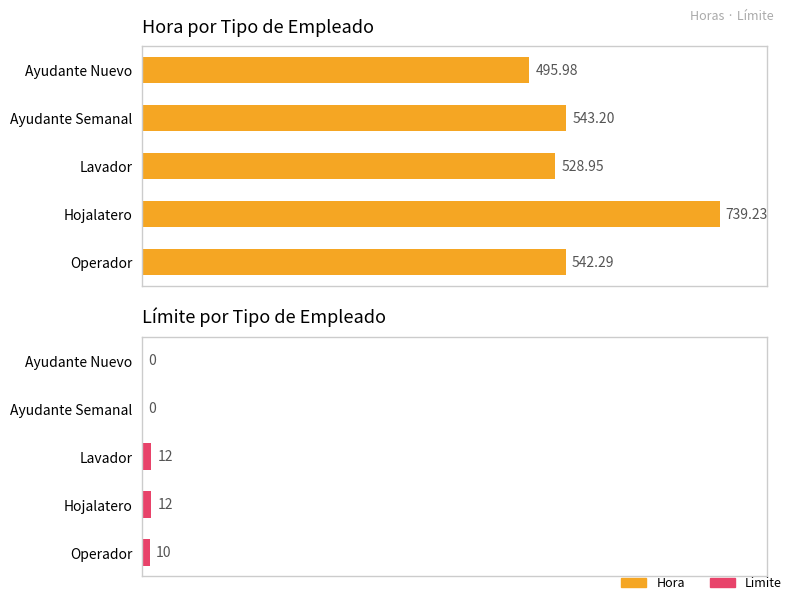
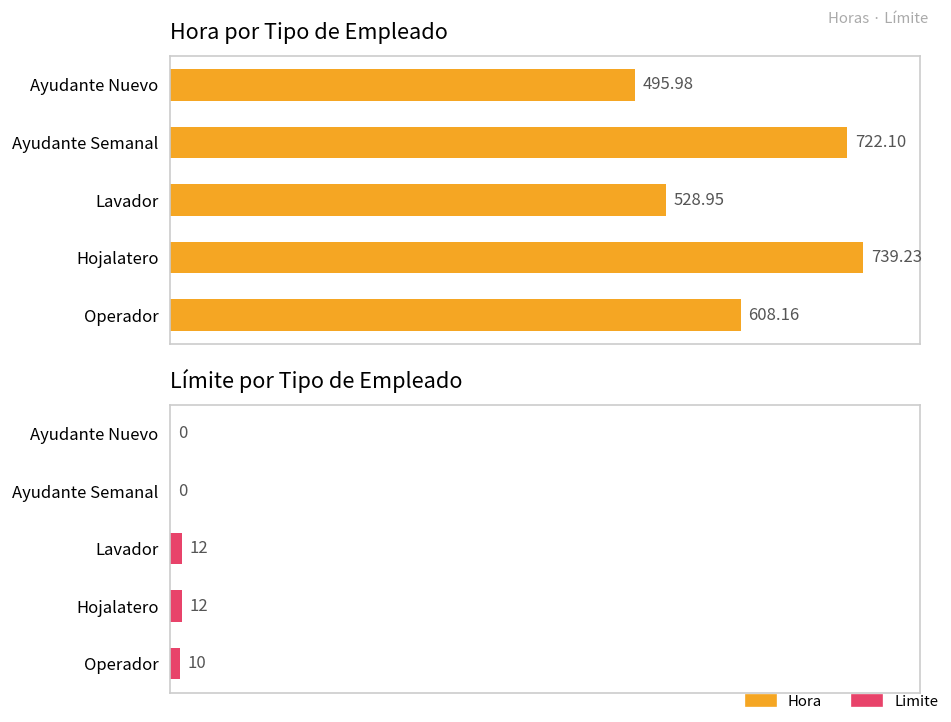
Hora por Tipo de Empleado, Ayudante Semanal: 543.20 -> 722.10
Hora por Tipo de Empleado, Operador: 542.29 -> 608.16
